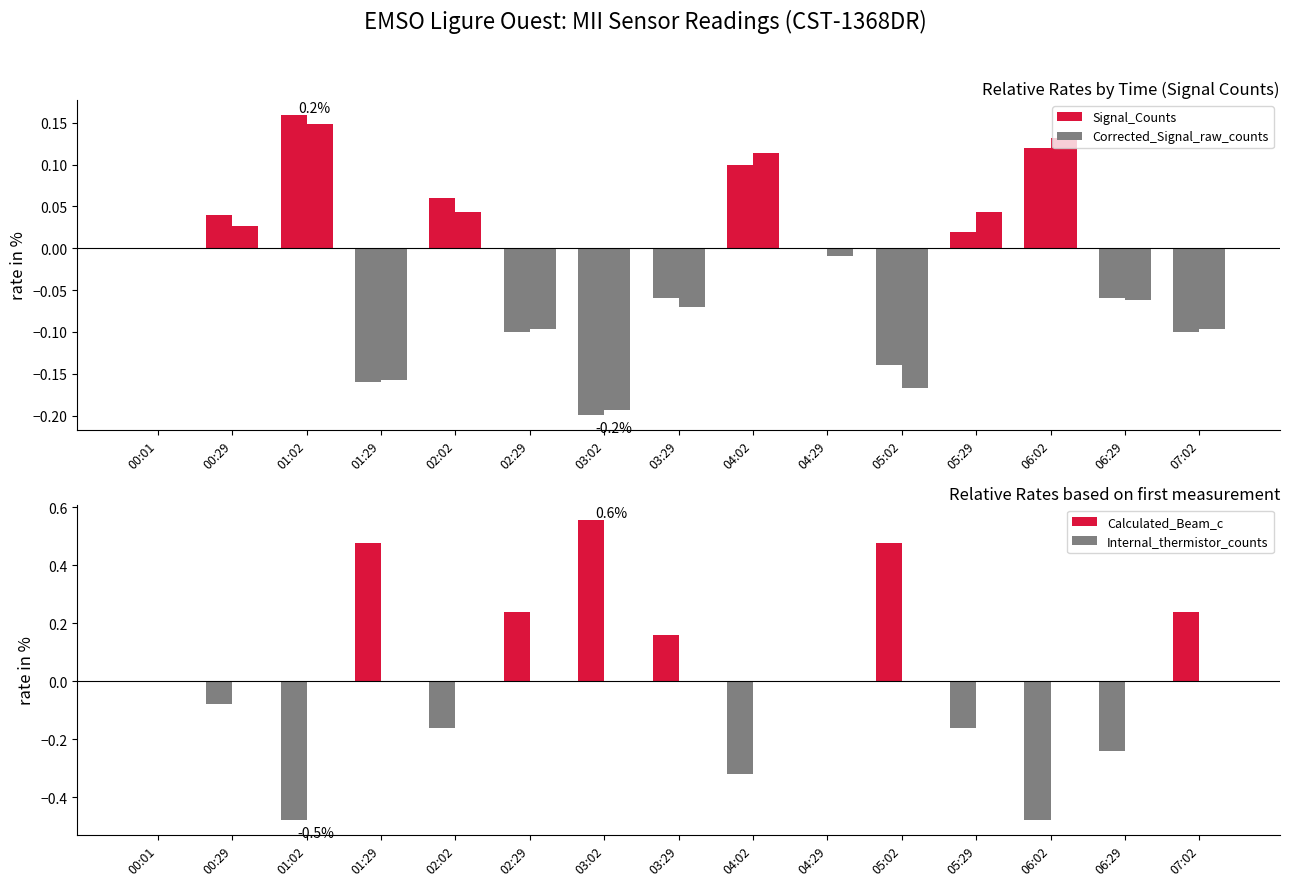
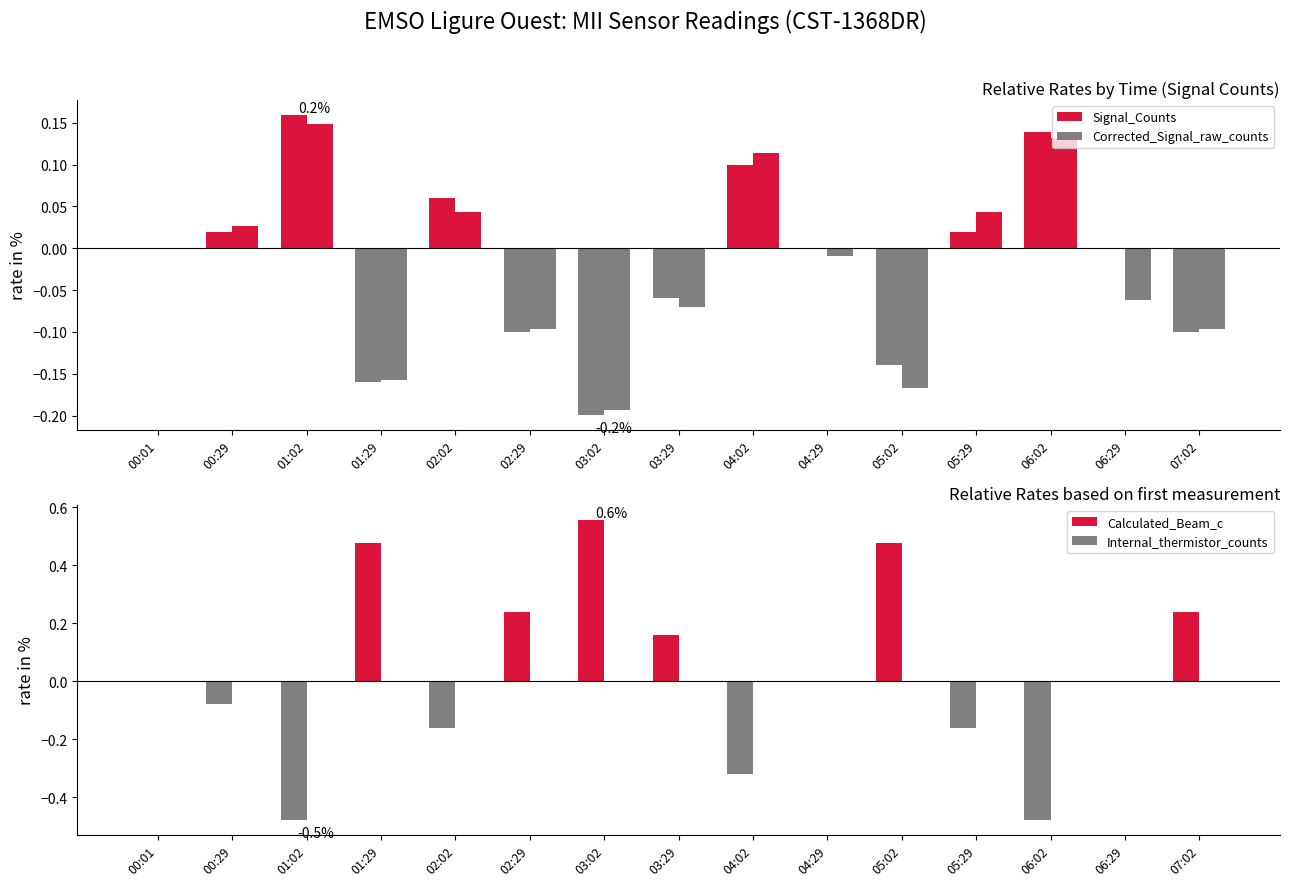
Relative Rates by Time (Signal Counts), Signal_Counts, 00:29: 0.04 -> 0.02
Relative Rates by Time (Signal Counts), Signal_Counts, 06:02: 0.12 -> 0.14
Relative Rates by Time (Signal Counts), Signal_Counts, 06:29: -0.06 -> 0.00
Relative Rates based on first measurement, Calculated_Beam_c, 06:29: -0.24 -> 0.00
